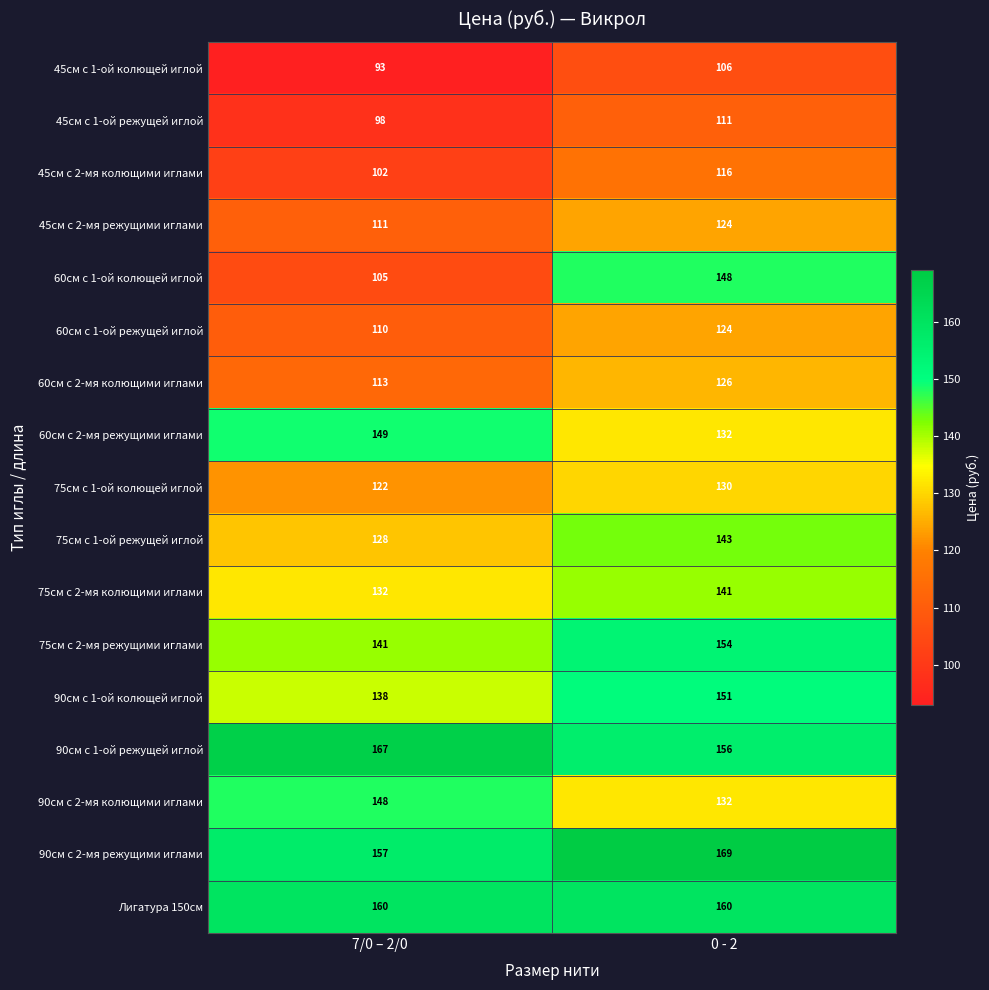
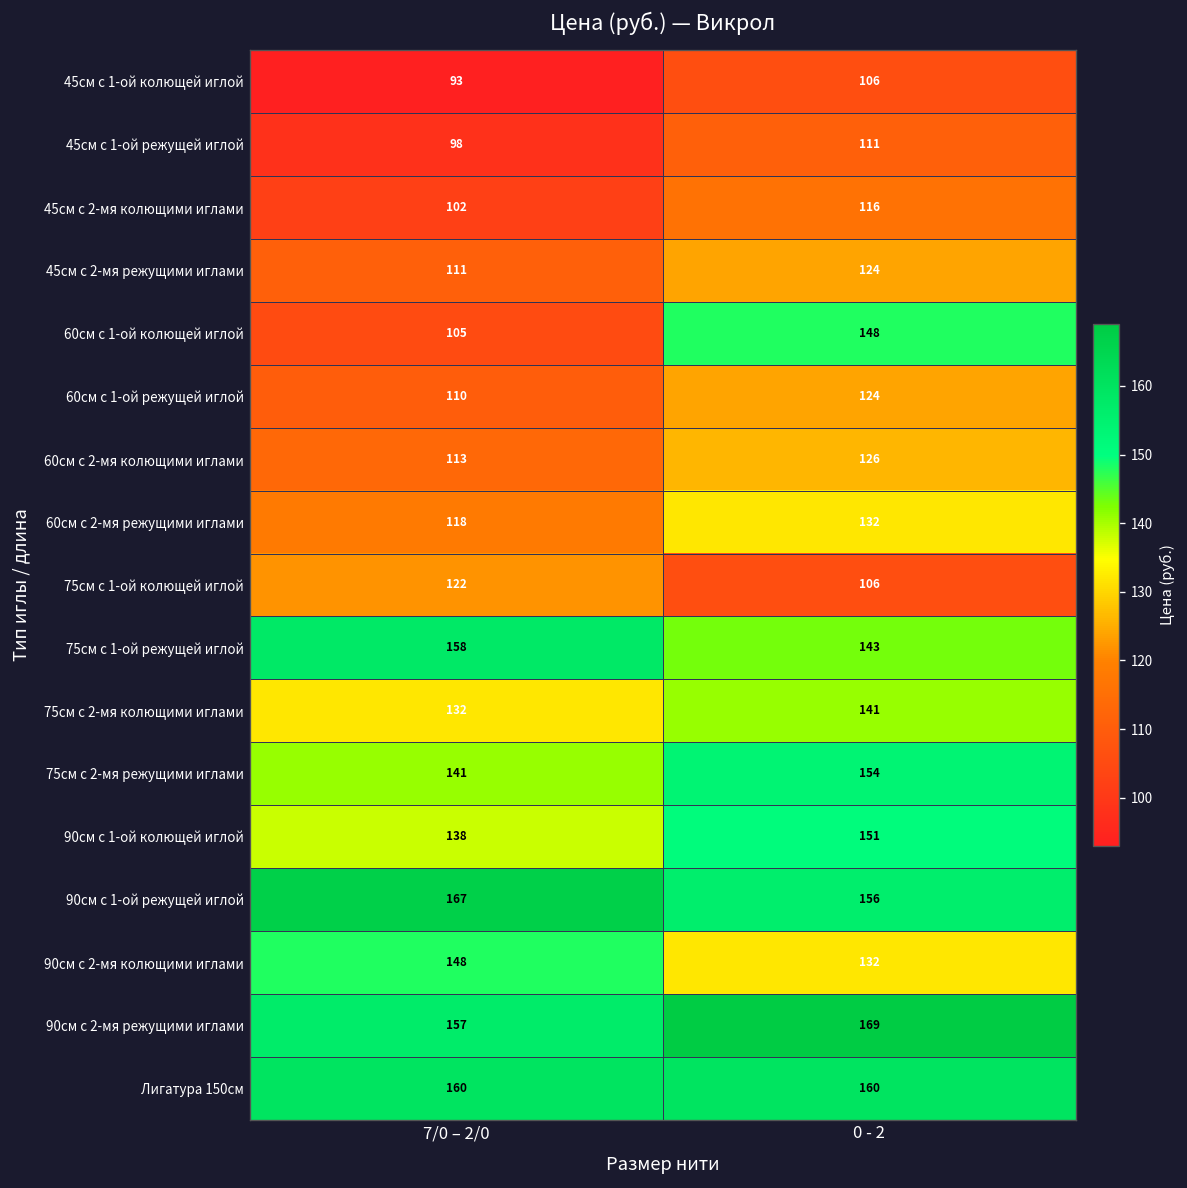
60см с 2-мя режущими иглами, 7/0 – 2/0: 149 -> 118
75см с 1-ой колющей иглой, 0 - 2: 130 -> 106
75см с 1-ой режущей иглой, 7/0 – 2/0: 128 -> 158
